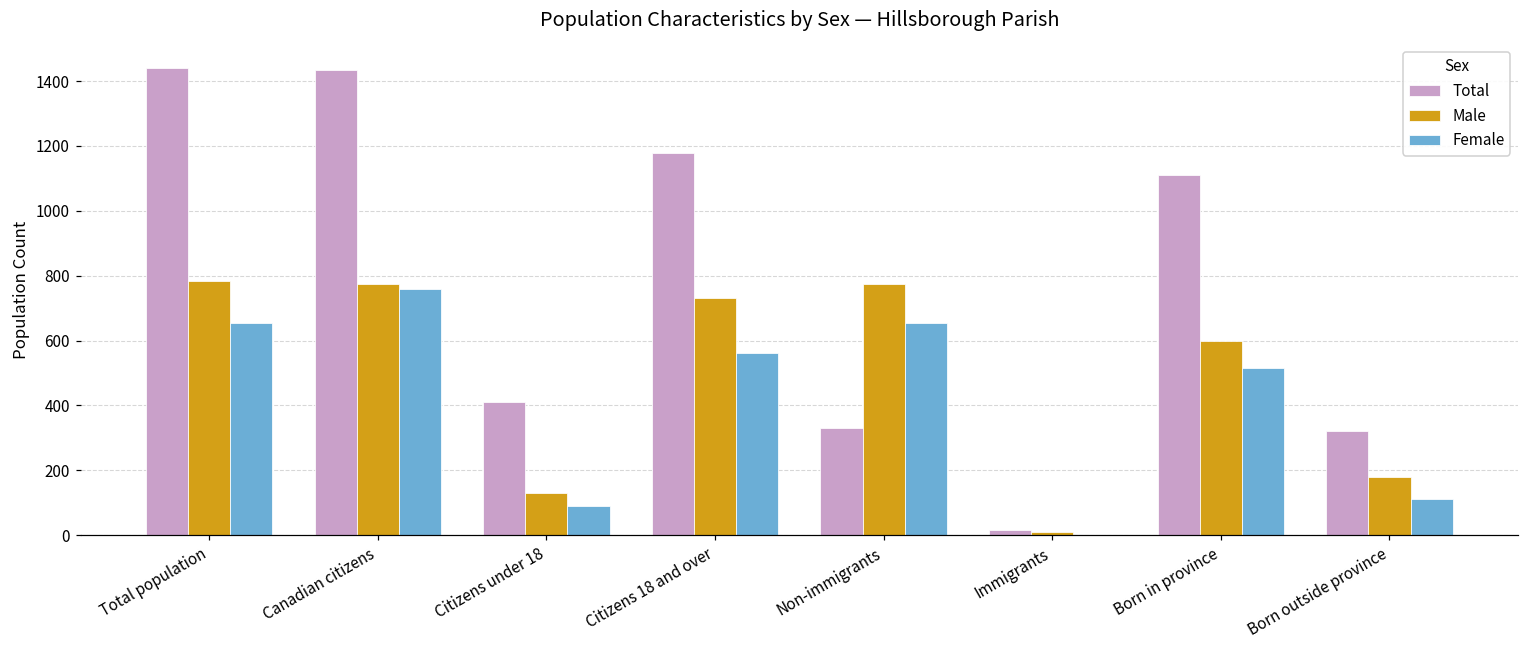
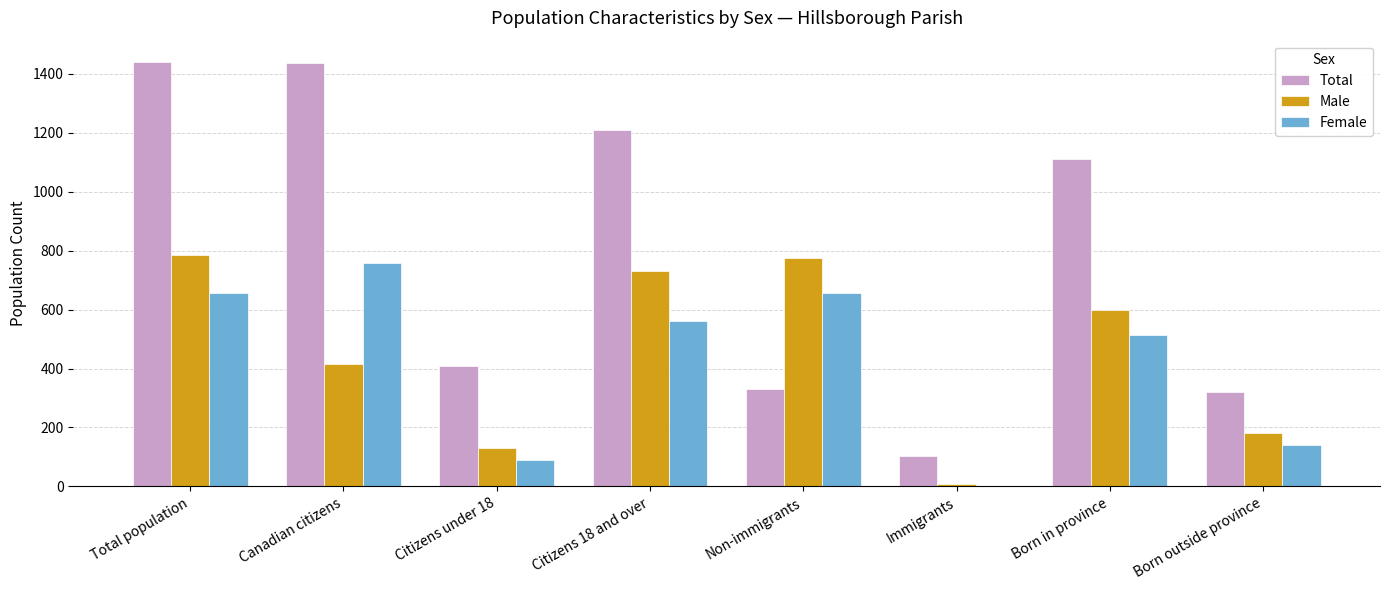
Male, Canadian citizens: 780 -> 420
Total, Citizens 18 and over: 1180 -> 1210
Total, Immigrants: 20 -> 100
Female, Born outside province: 110 -> 140
